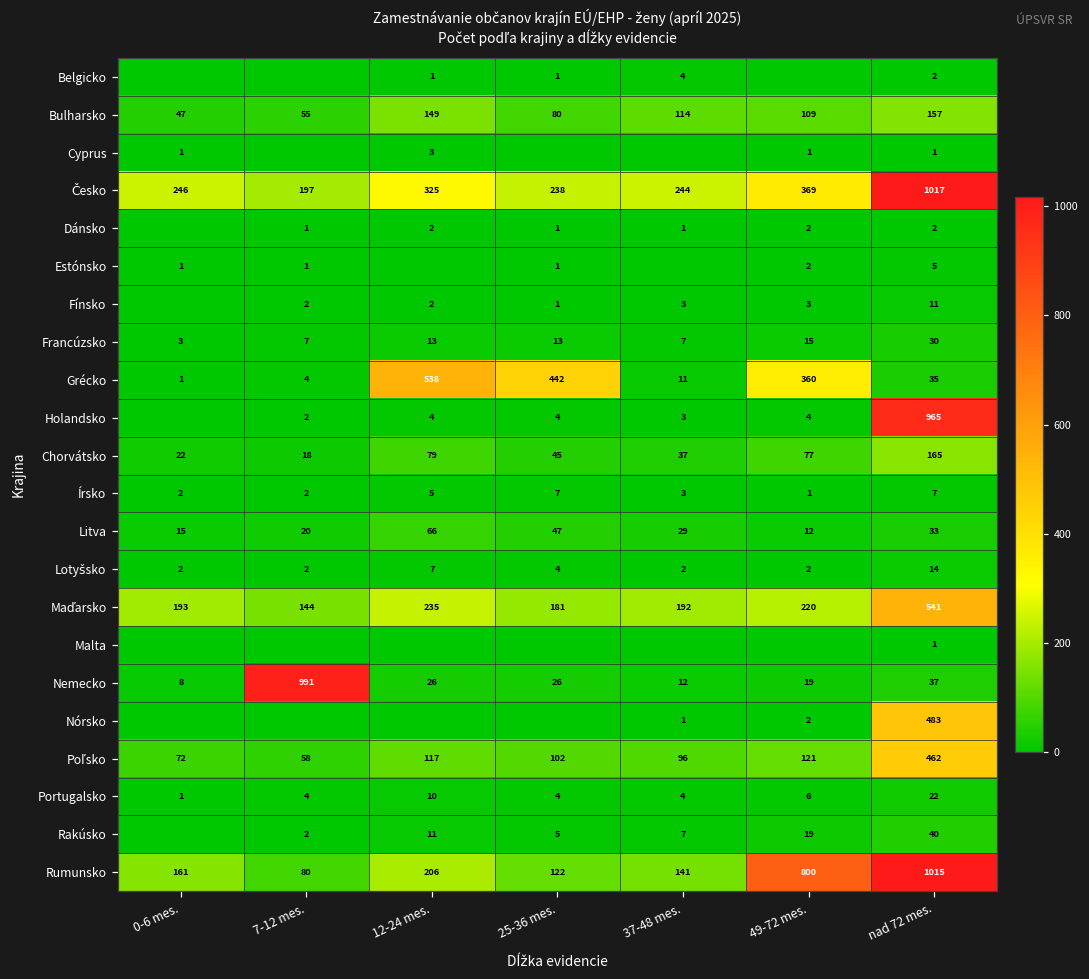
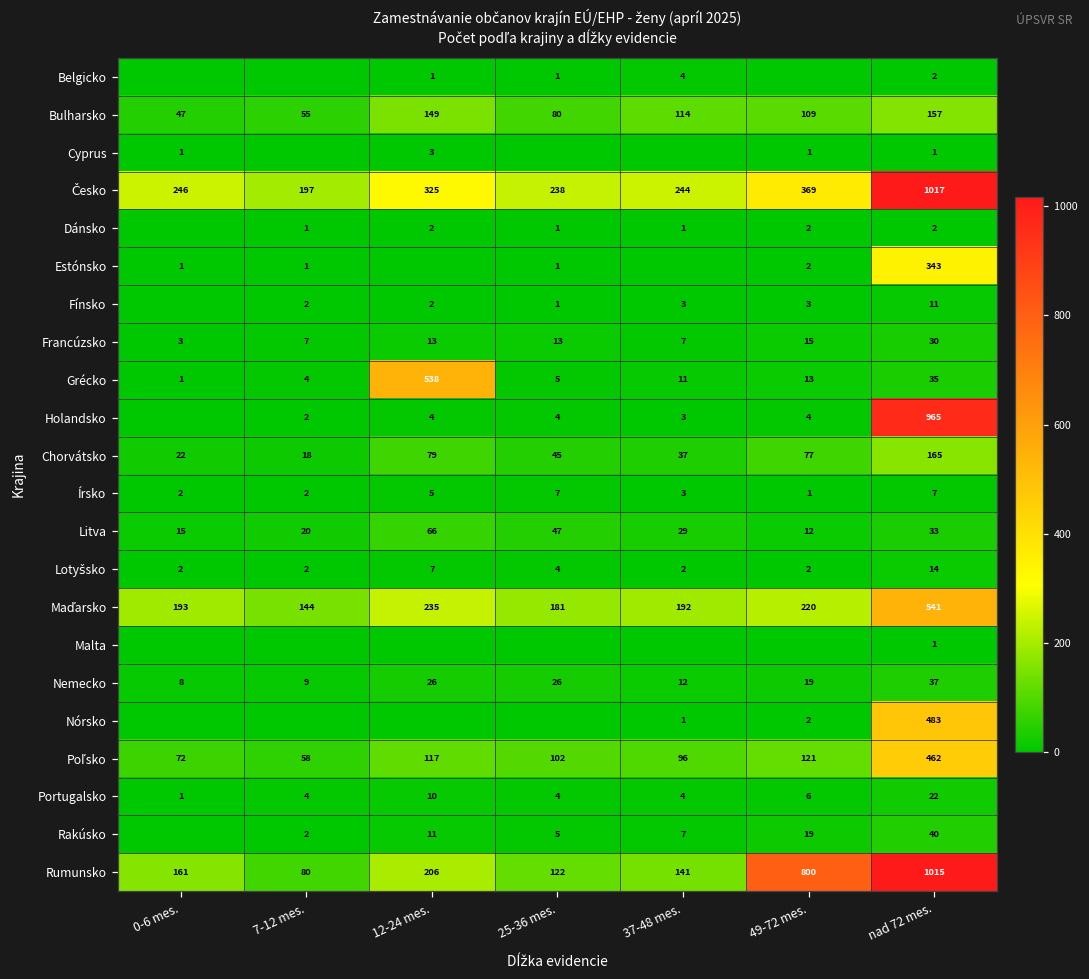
Estónsko, nad 72 mes.: 5 -> 343
Grécko, 25-36 mes.: 442 -> 5
Grécko, 49-72 mes.: 360 -> 13
Nemecko, 7-12 mes.: 991 -> 9
